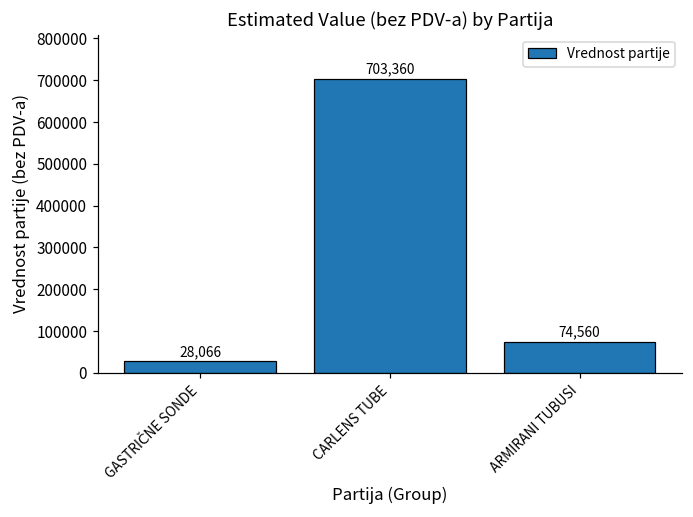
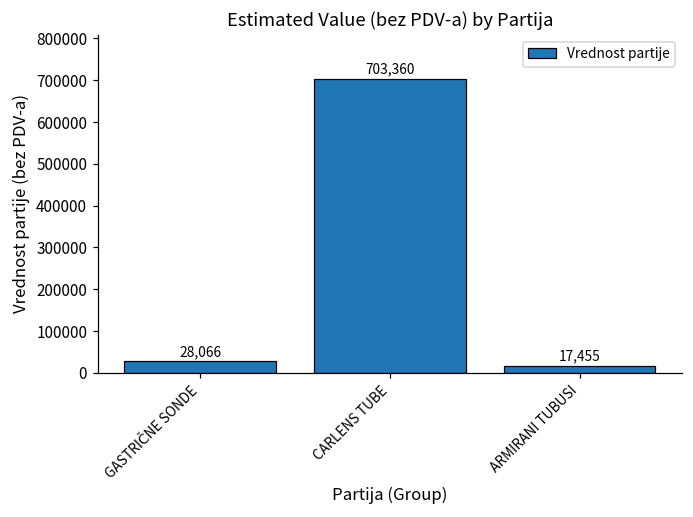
ARMIRANI TUBUSI: 74,560 -> 17,455
